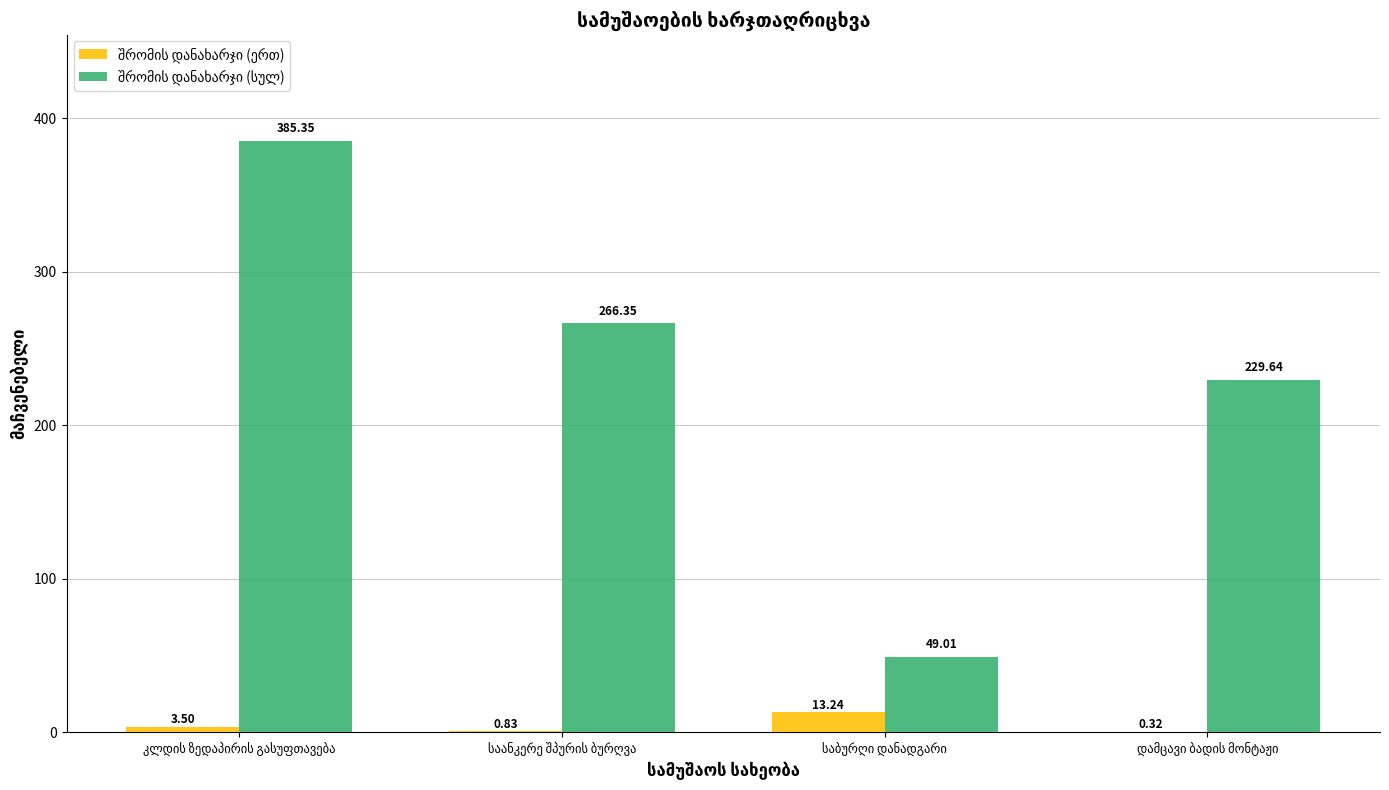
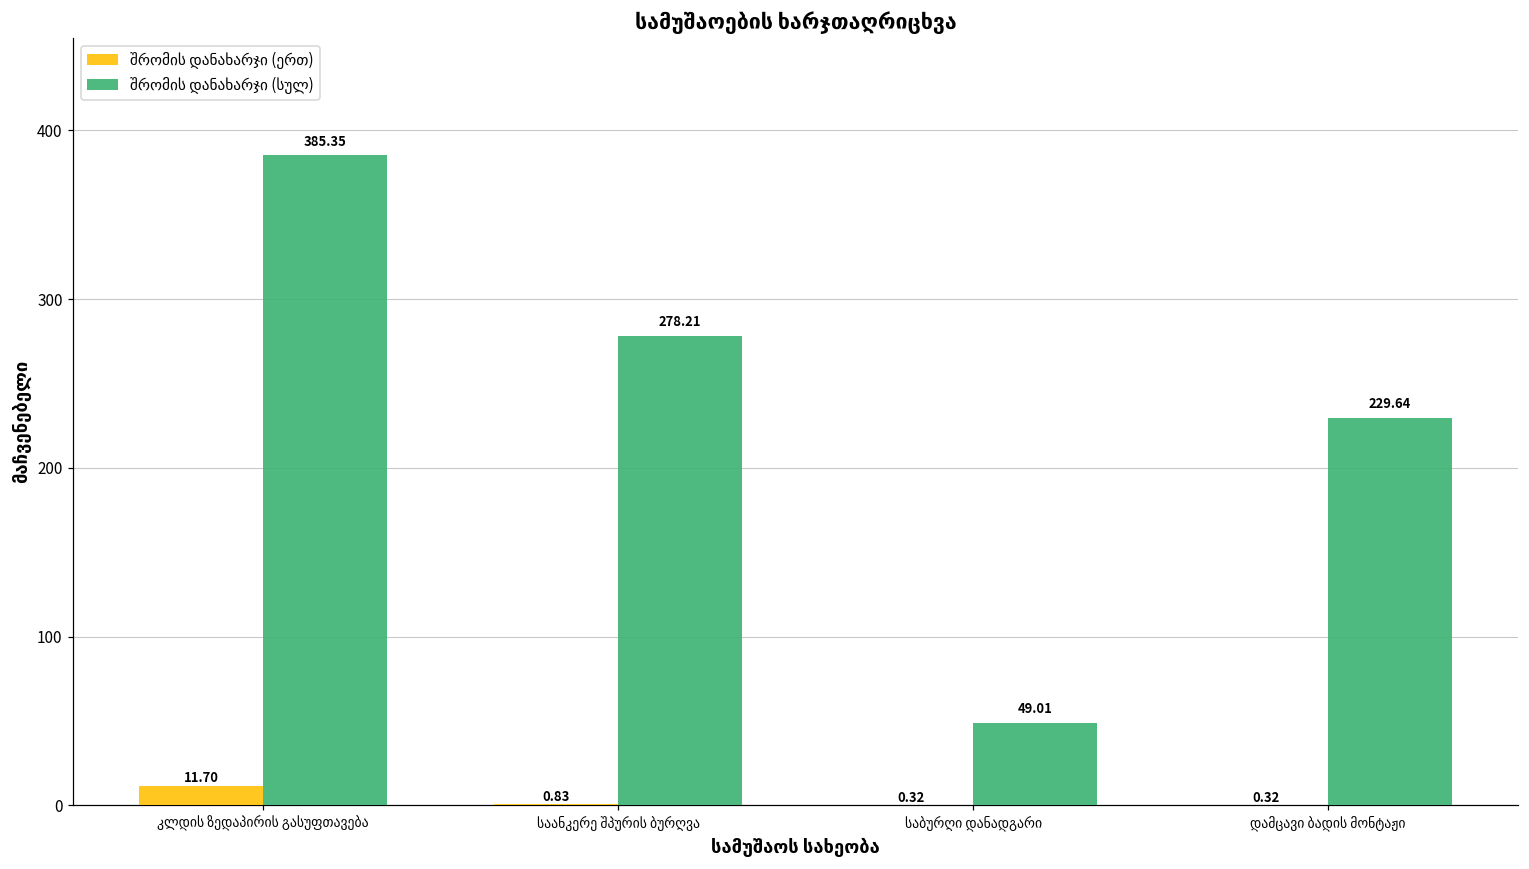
შრომის დანახარჯი (ერთ), კლდის ზედაპირის გასუფთავება: 3.50 -> 11.70
შრომის დანახარჯი (სულ), საანკერე შპურის ბურღვა: 266.35 -> 278.21
შრომის დანახარჯი (ერთ), საბურღი დანადგარი: 13.24 -> 0.32
